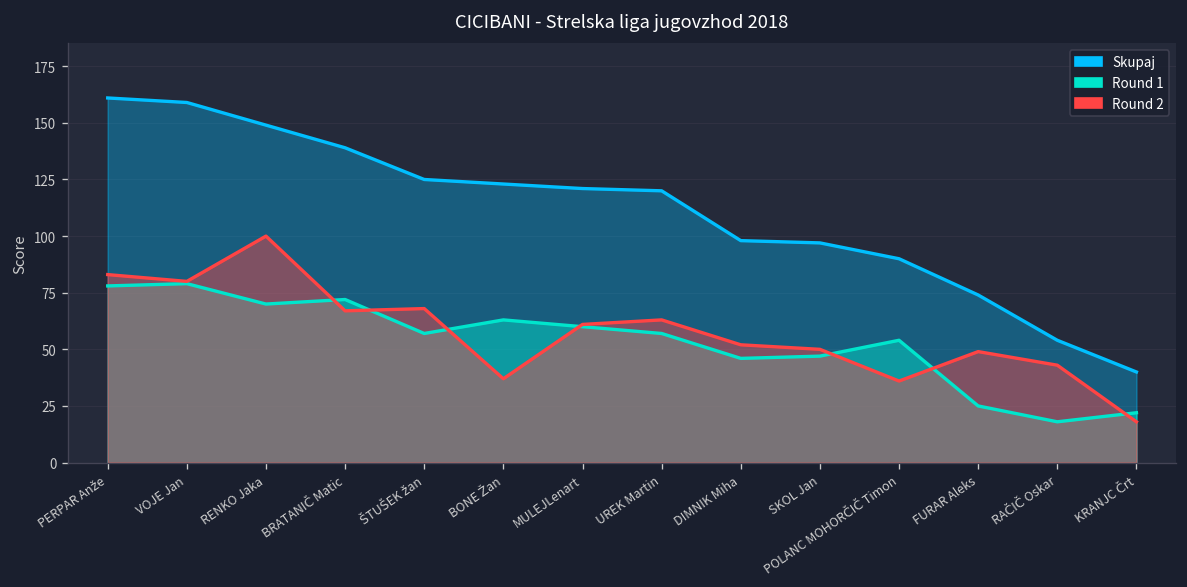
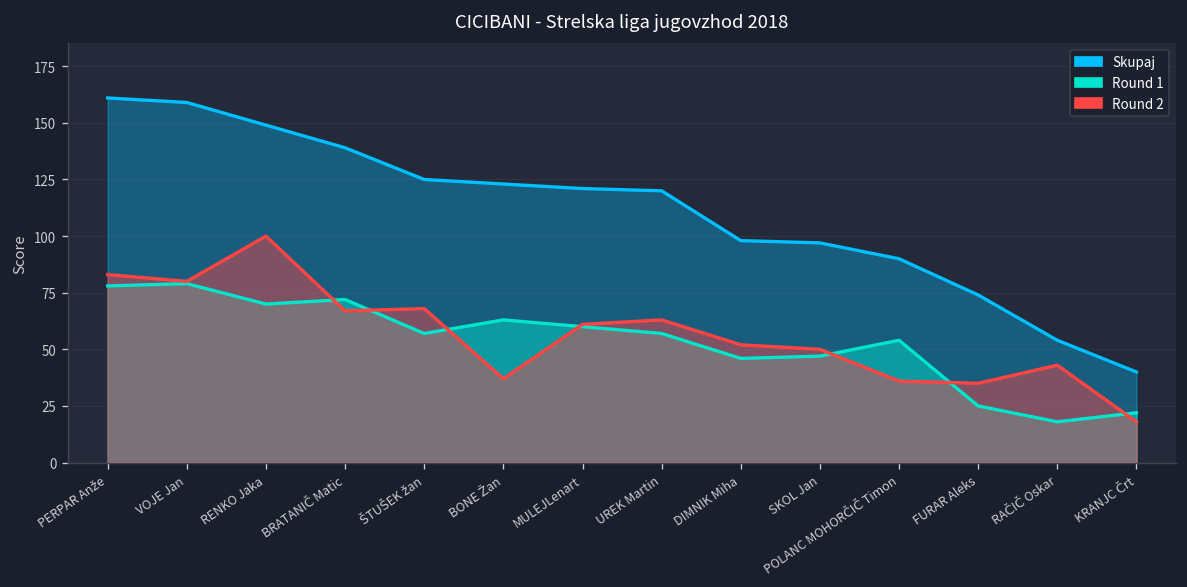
Round 2, FURAR Aleks: 49 -> 35
